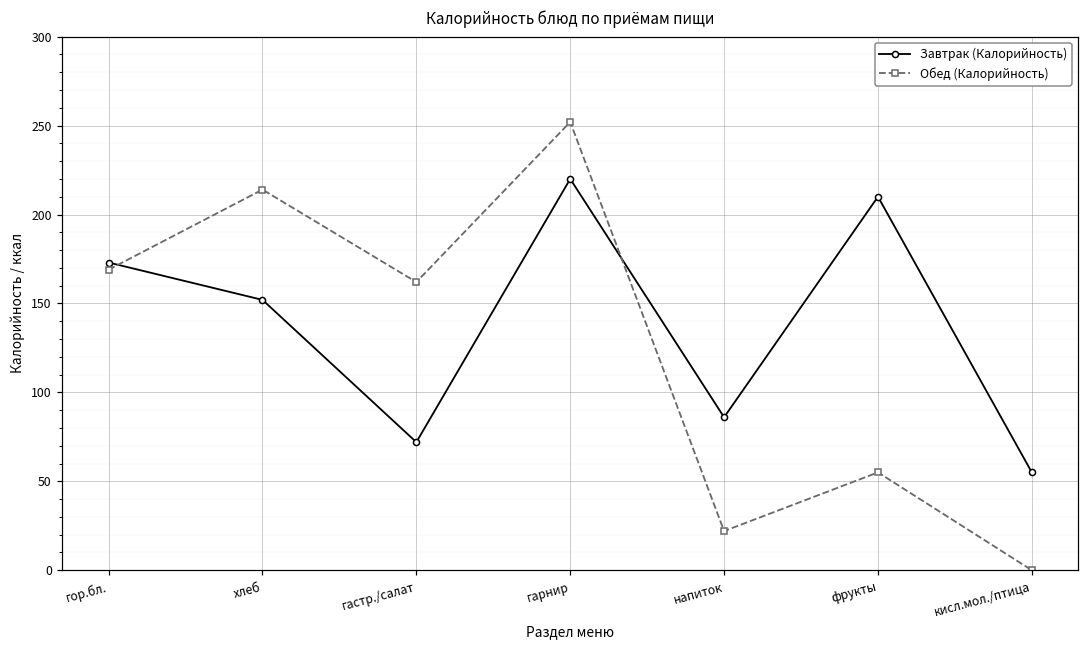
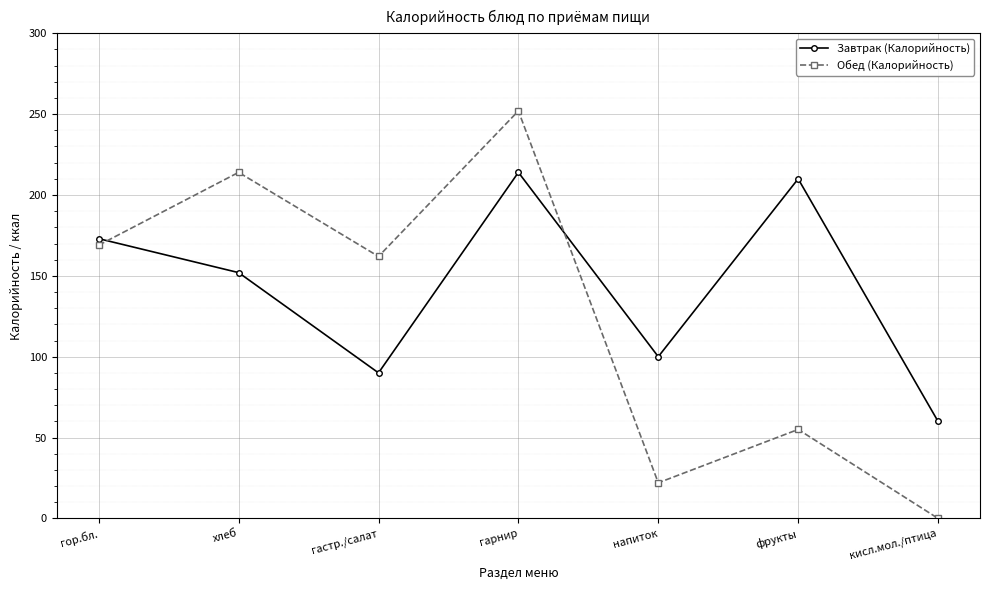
Завтрак (Калорийность), гастр./салат: 72 -> 90
Завтрак (Калорийность), гарнир: 220 -> 214
Завтрак (Калорийность), напиток: 86 -> 100
Завтрак (Калорийность), кисл.мол./птица: 55 -> 60
